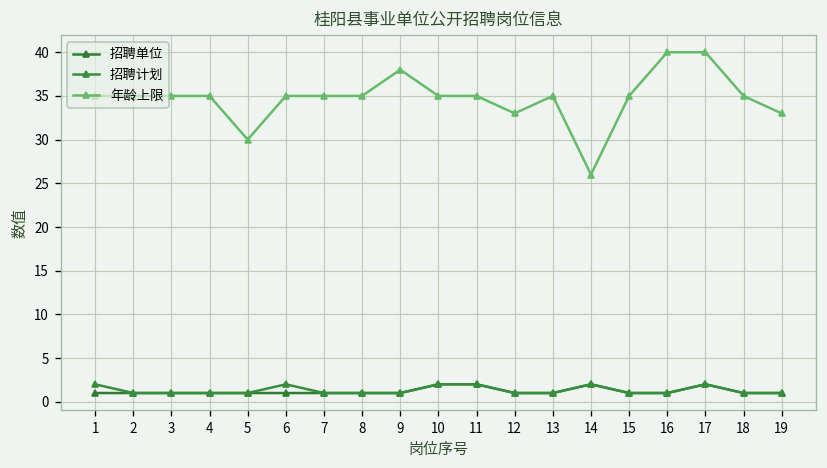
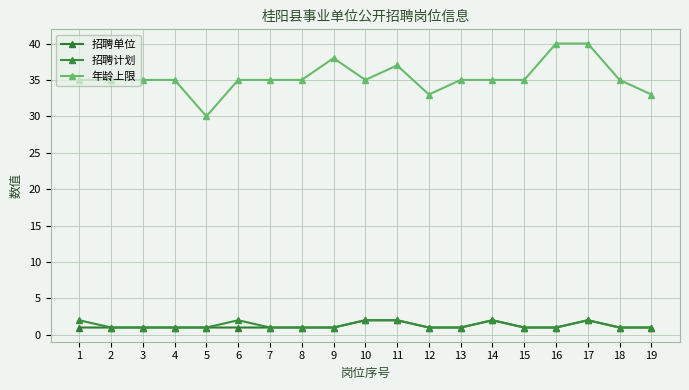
年龄上限, 11: 35 -> 37
年龄上限, 14: 26 -> 35
